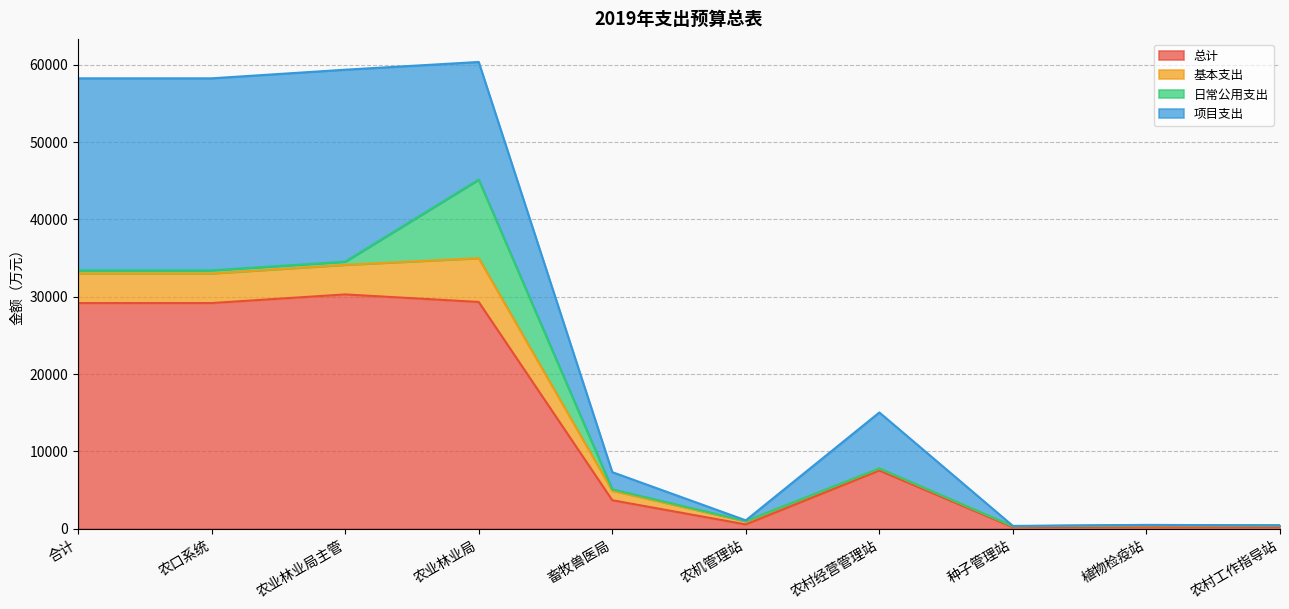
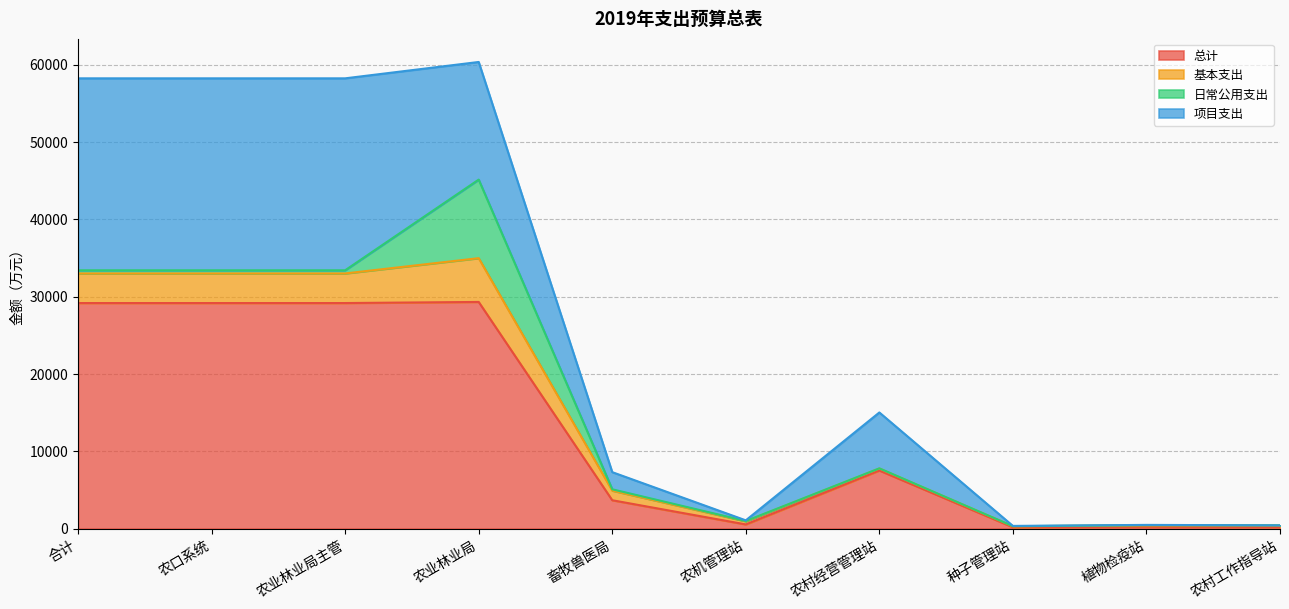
总计, 农业林业局主管: 30000 -> 29000
